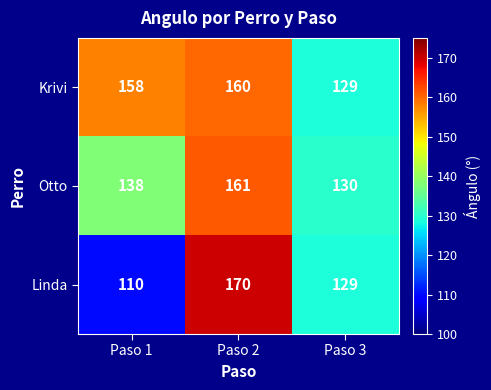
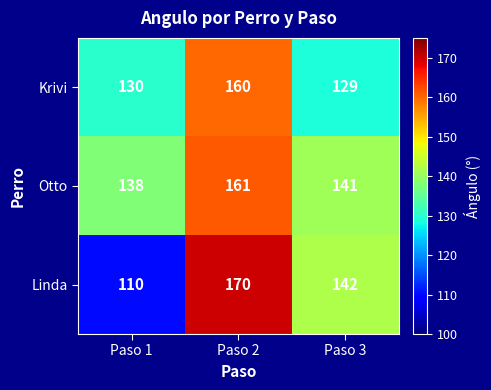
Krivi, Paso 1: 158 -> 130
Otto, Paso 3: 130 -> 141
Linda, Paso 3: 129 -> 142
